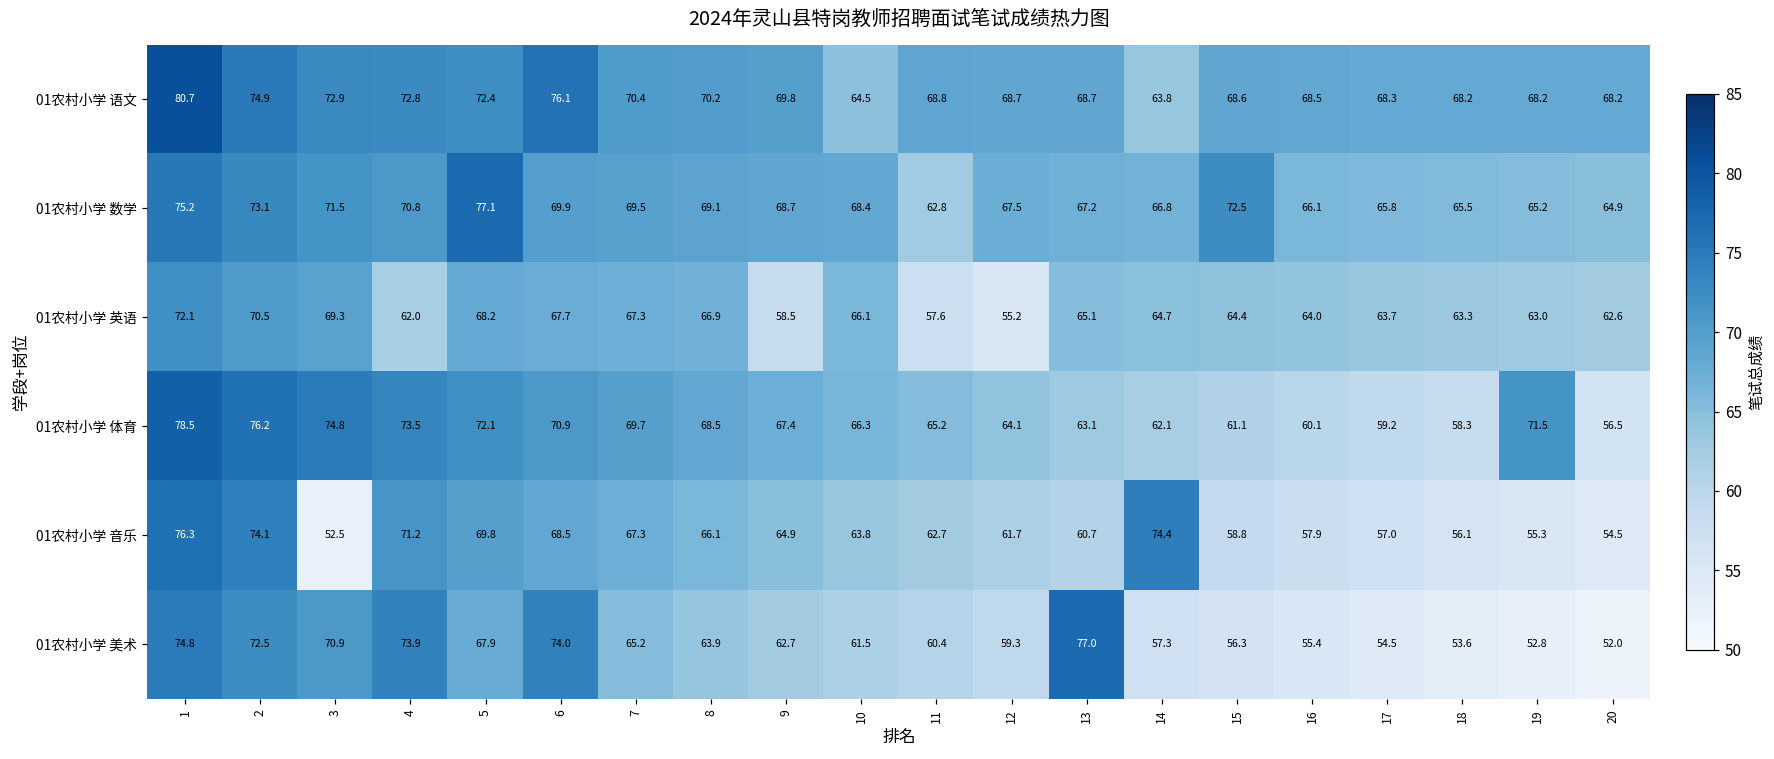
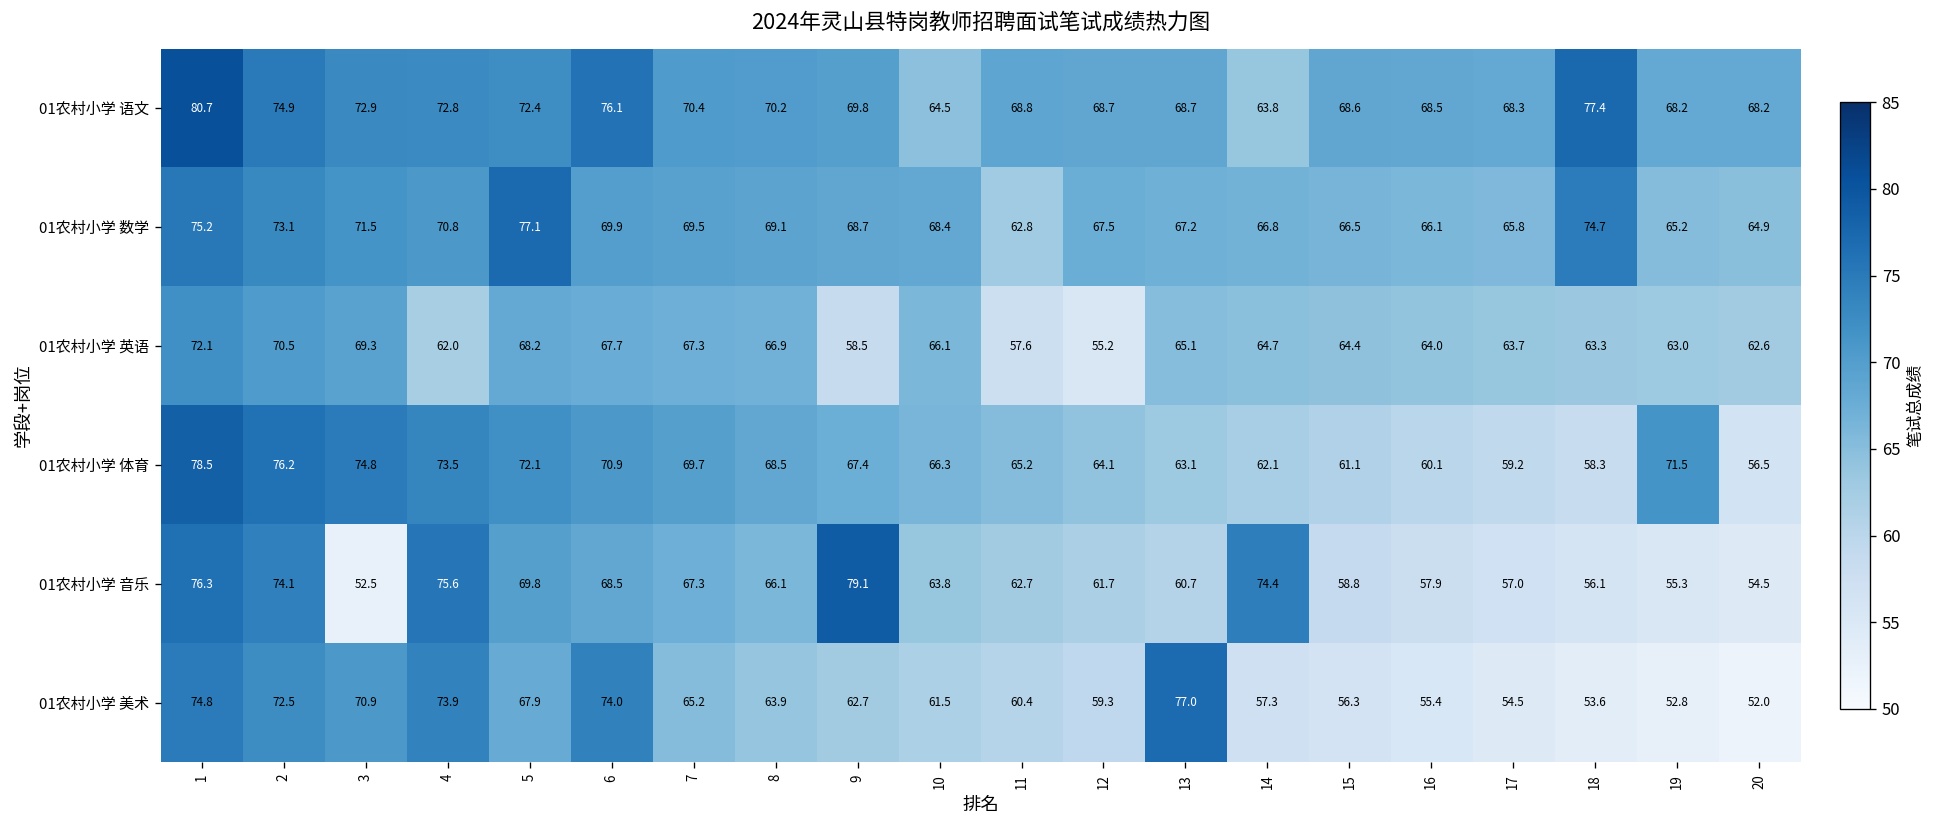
01农村小学 语文, 18: 68.2 -> 77.4
01农村小学 数学, 15: 72.5 -> 66.5
01农村小学 数学, 18: 65.5 -> 74.7
01农村小学 音乐, 4: 71.2 -> 75.6
01农村小学 音乐, 9: 64.9 -> 79.1
